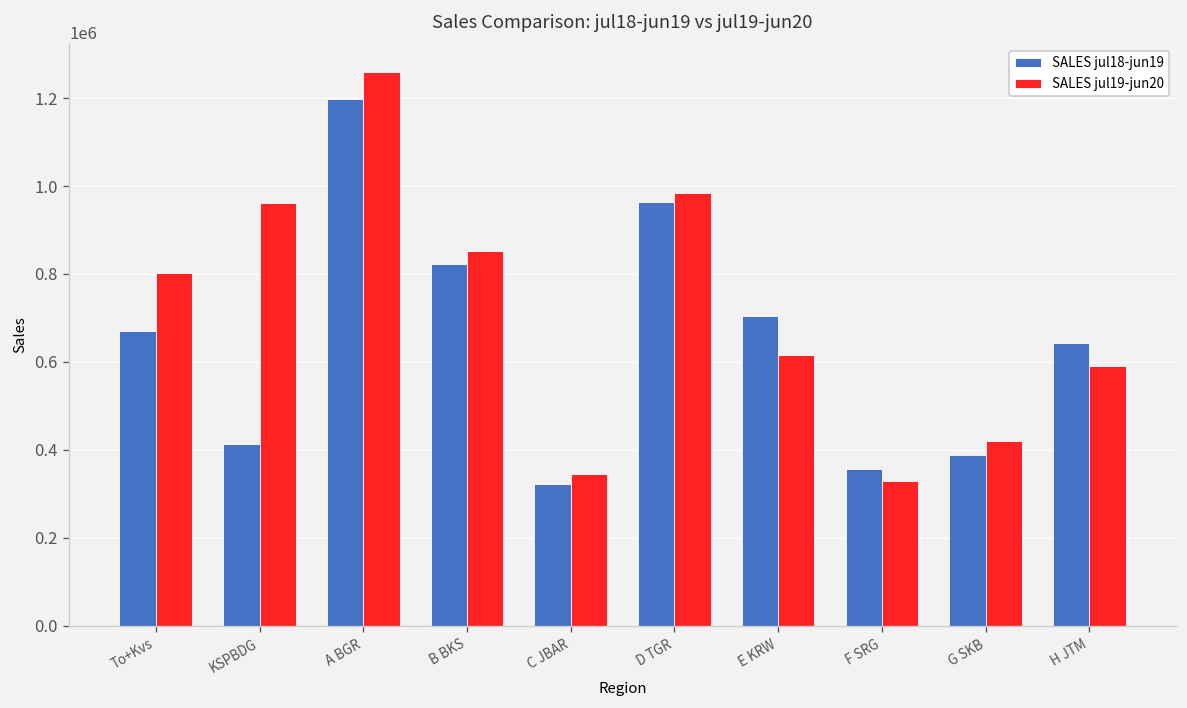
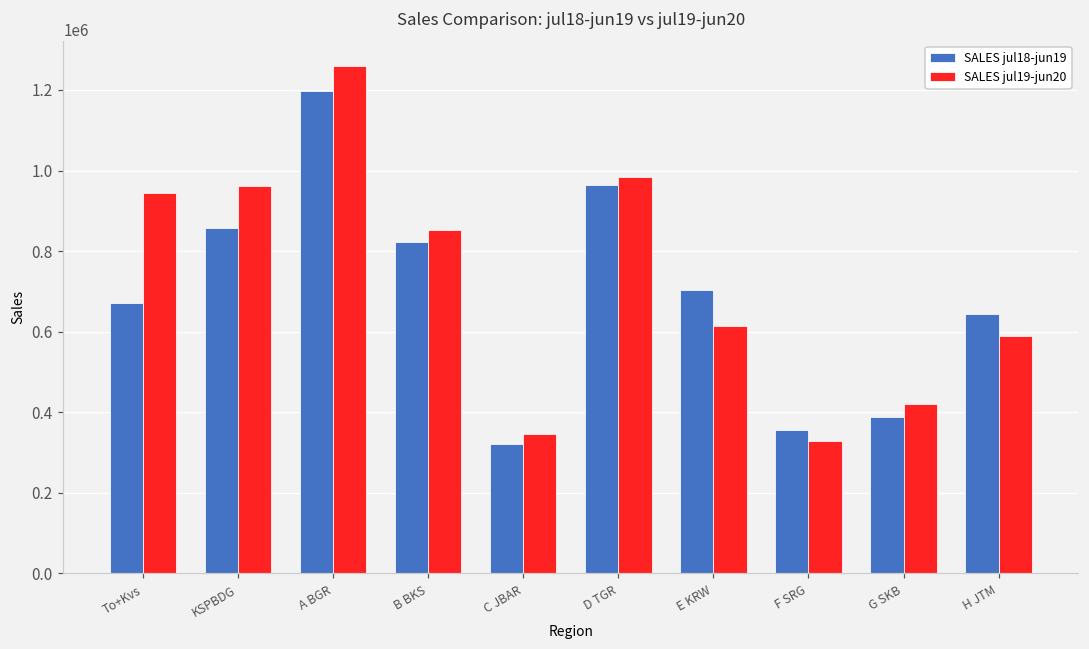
SALES jul19-jun20, To+Kvs: 800000 -> 940000
SALES jul18-jun19, KSPBDG: 410000 -> 860000
